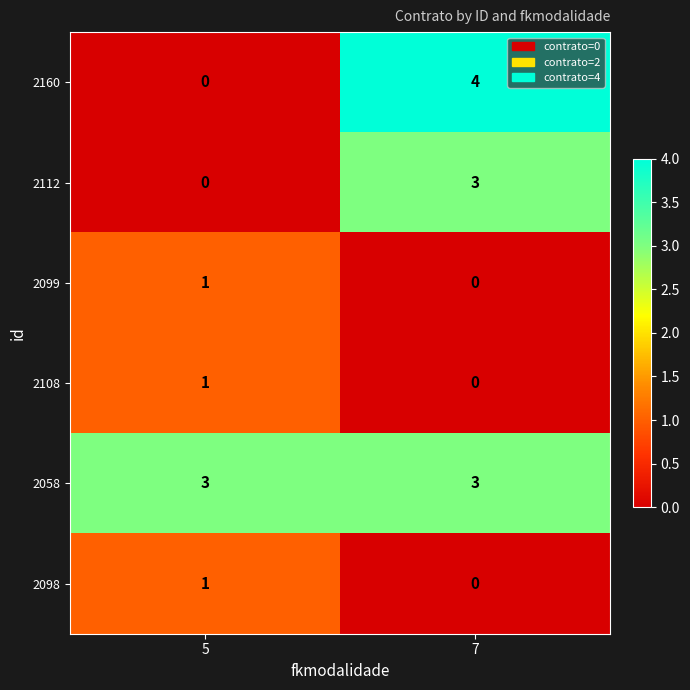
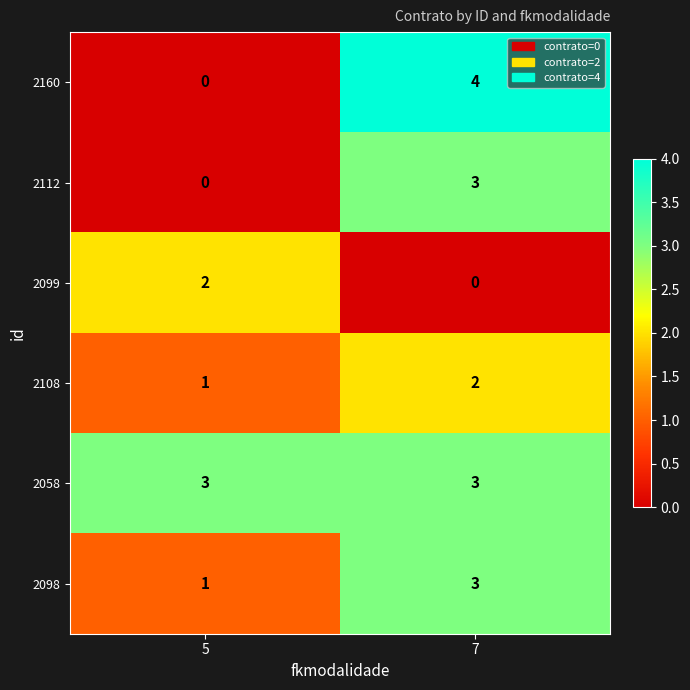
2099, 5: 1 -> 2
2108, 7: 0 -> 2
2098, 7: 0 -> 3
